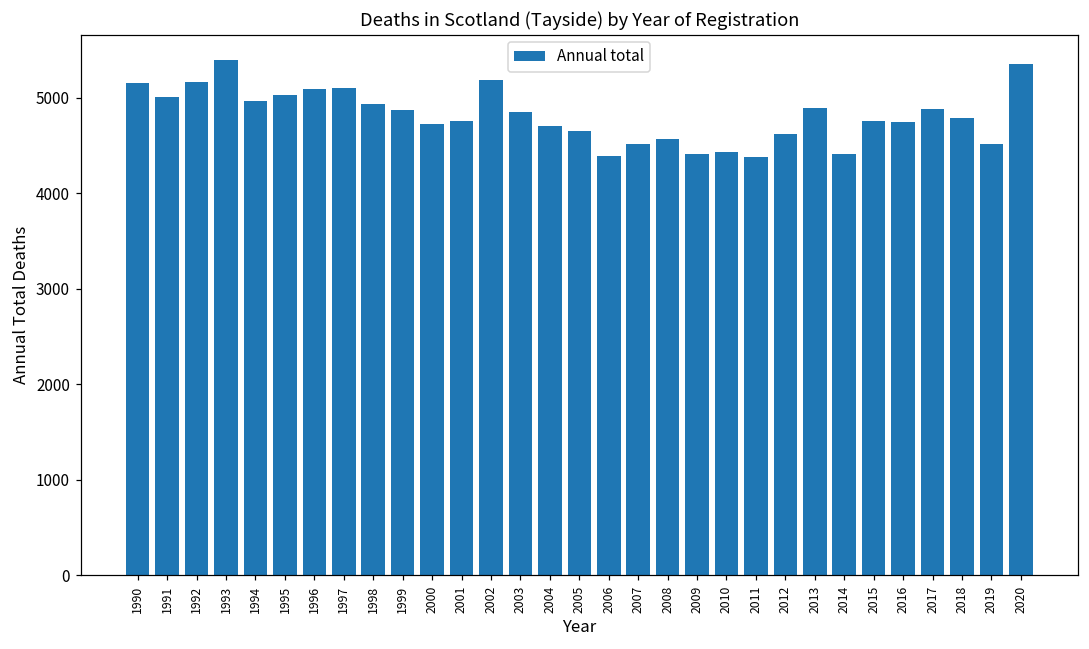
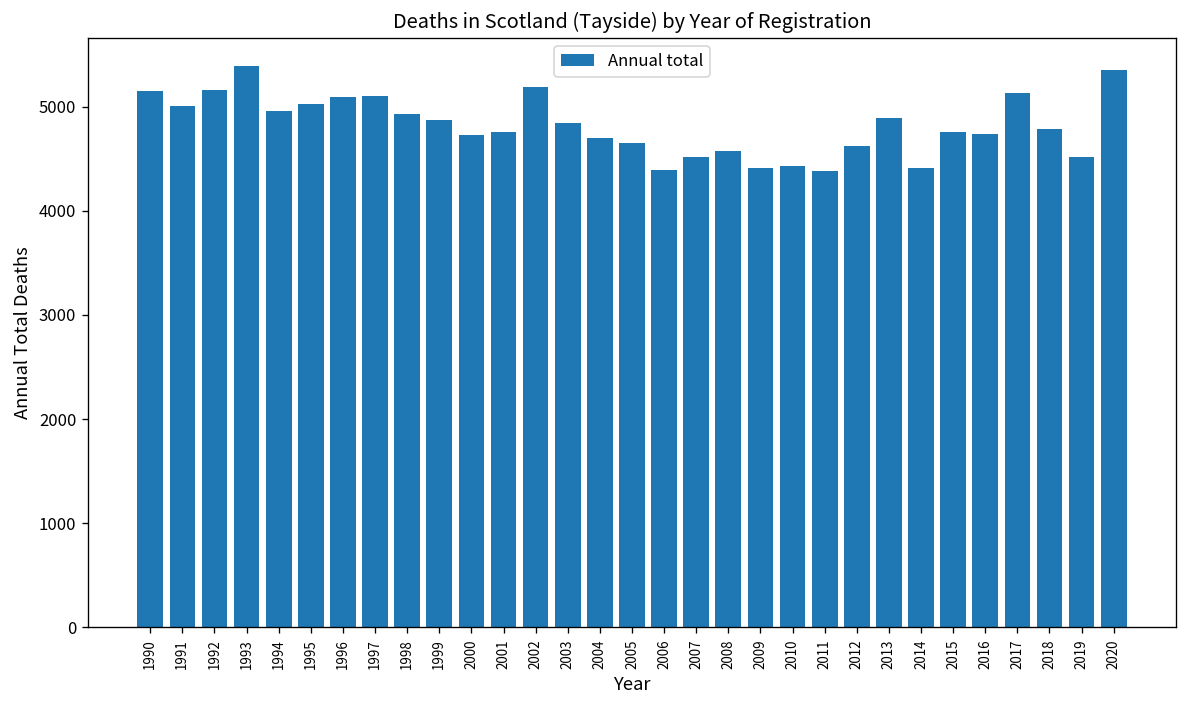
2017: 4900 -> 5100
